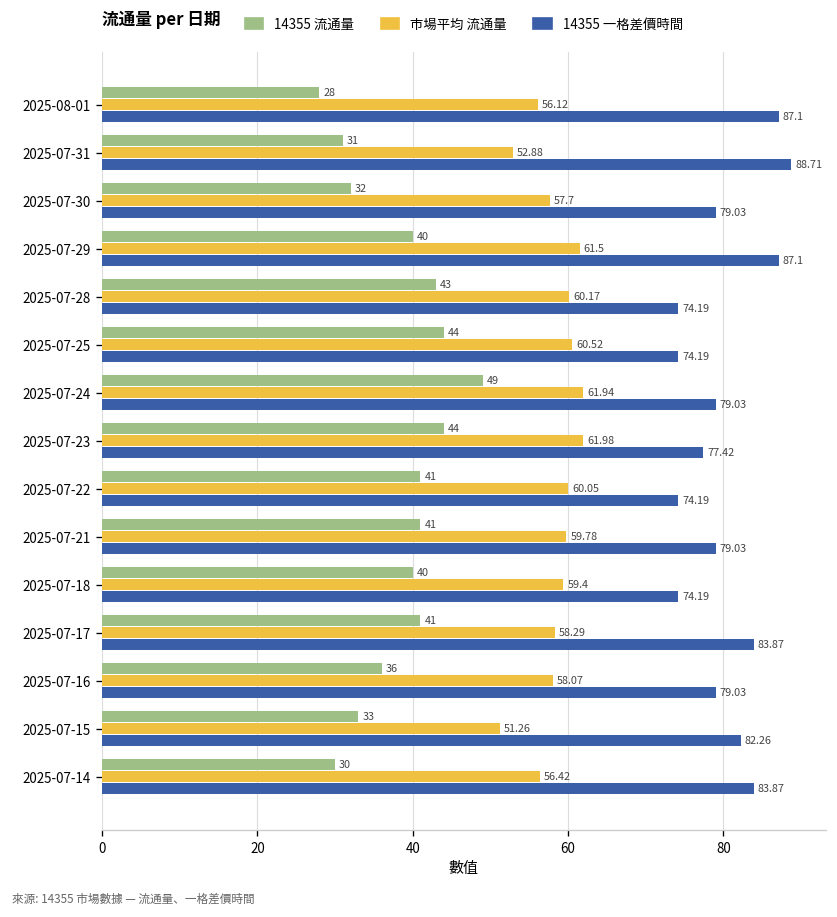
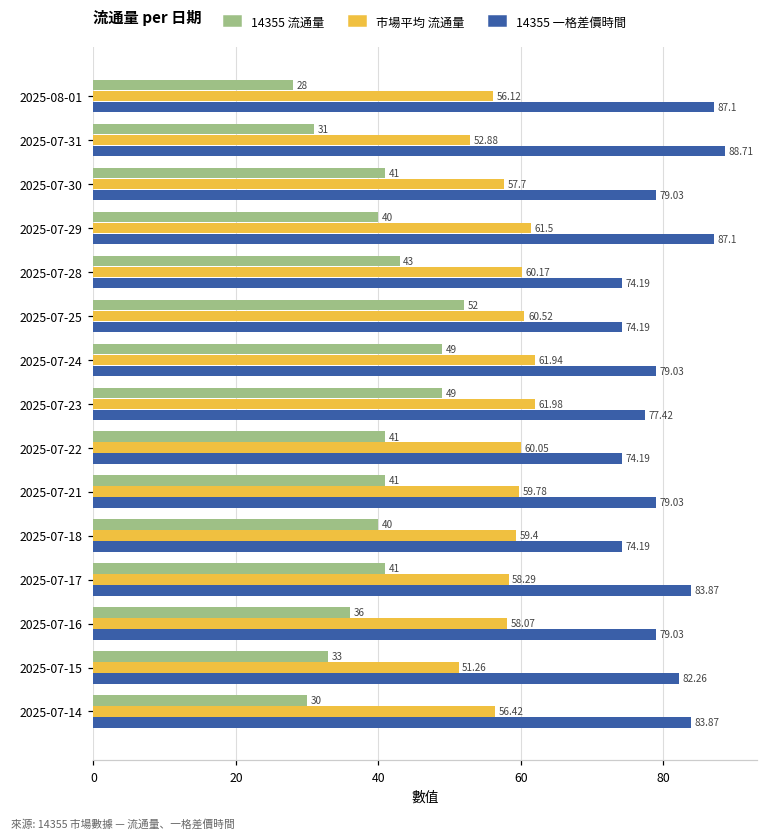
14355 流通量, 2025-07-30: 32 -> 41
14355 流通量, 2025-07-25: 44 -> 52
14355 流通量, 2025-07-23: 44 -> 49
